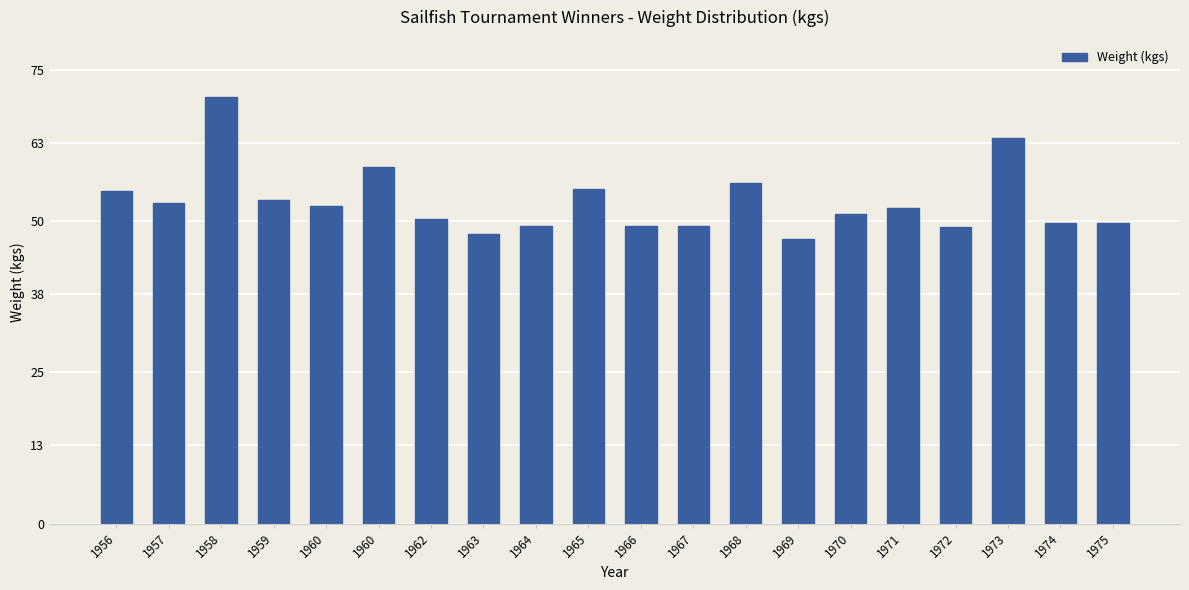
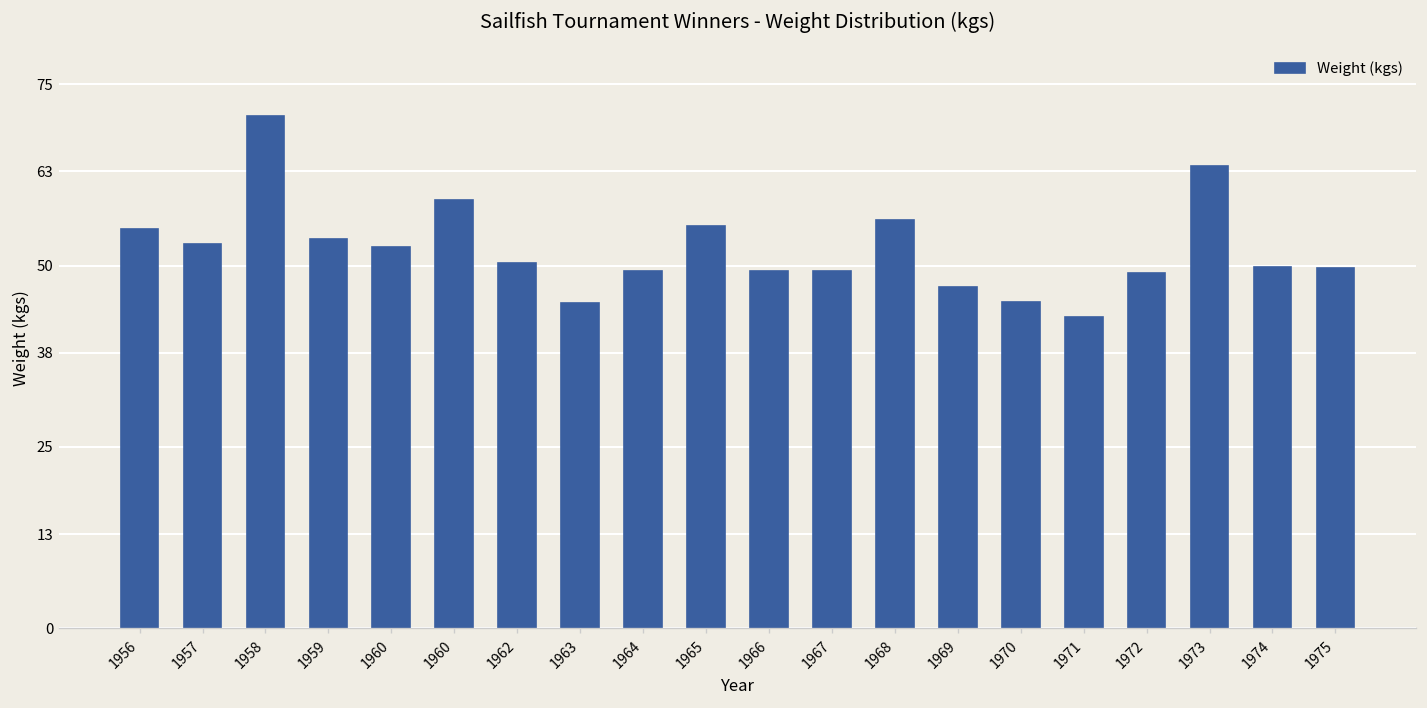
1963: 48 -> 45
1970: 51 -> 45
1971: 52 -> 43
